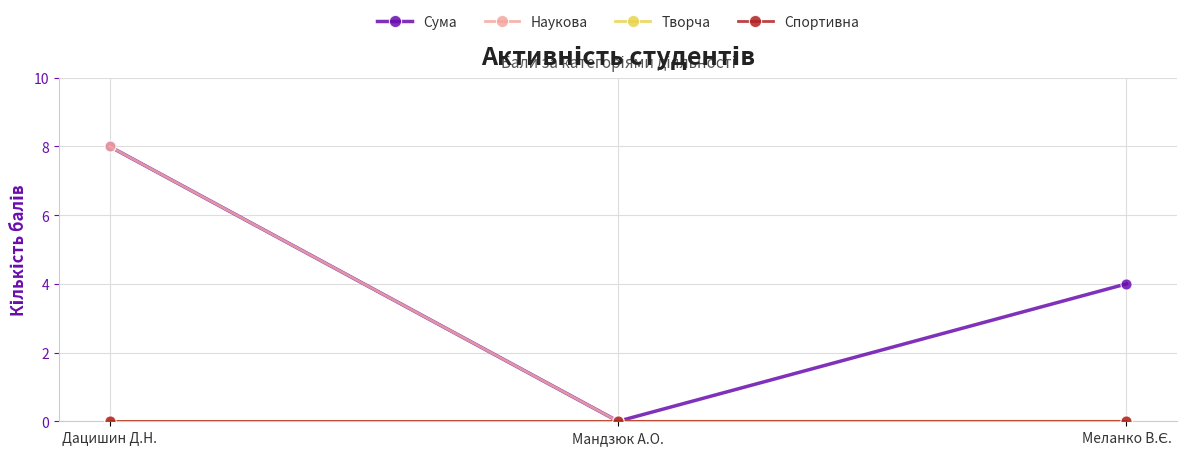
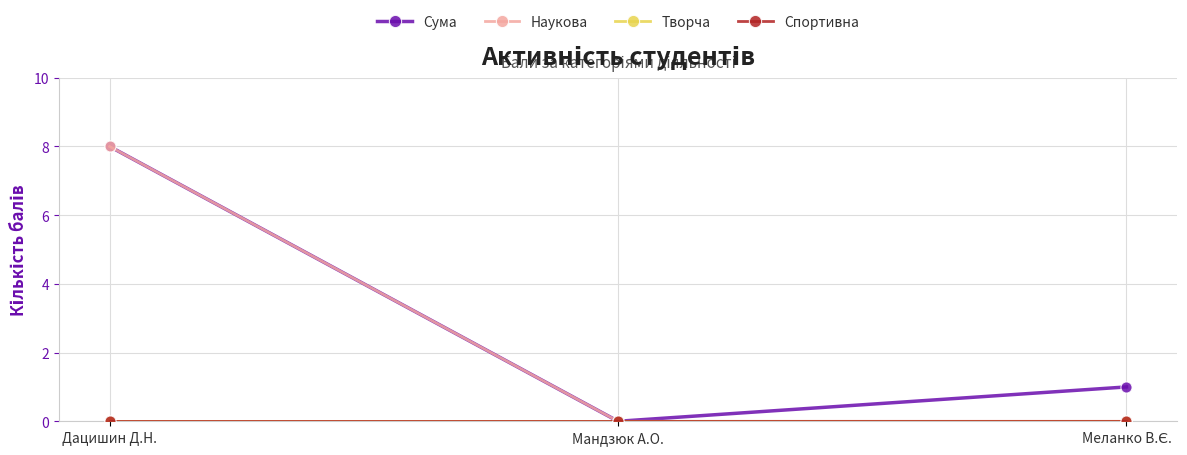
Сума, Меланко В.Є.: 4 -> 1
